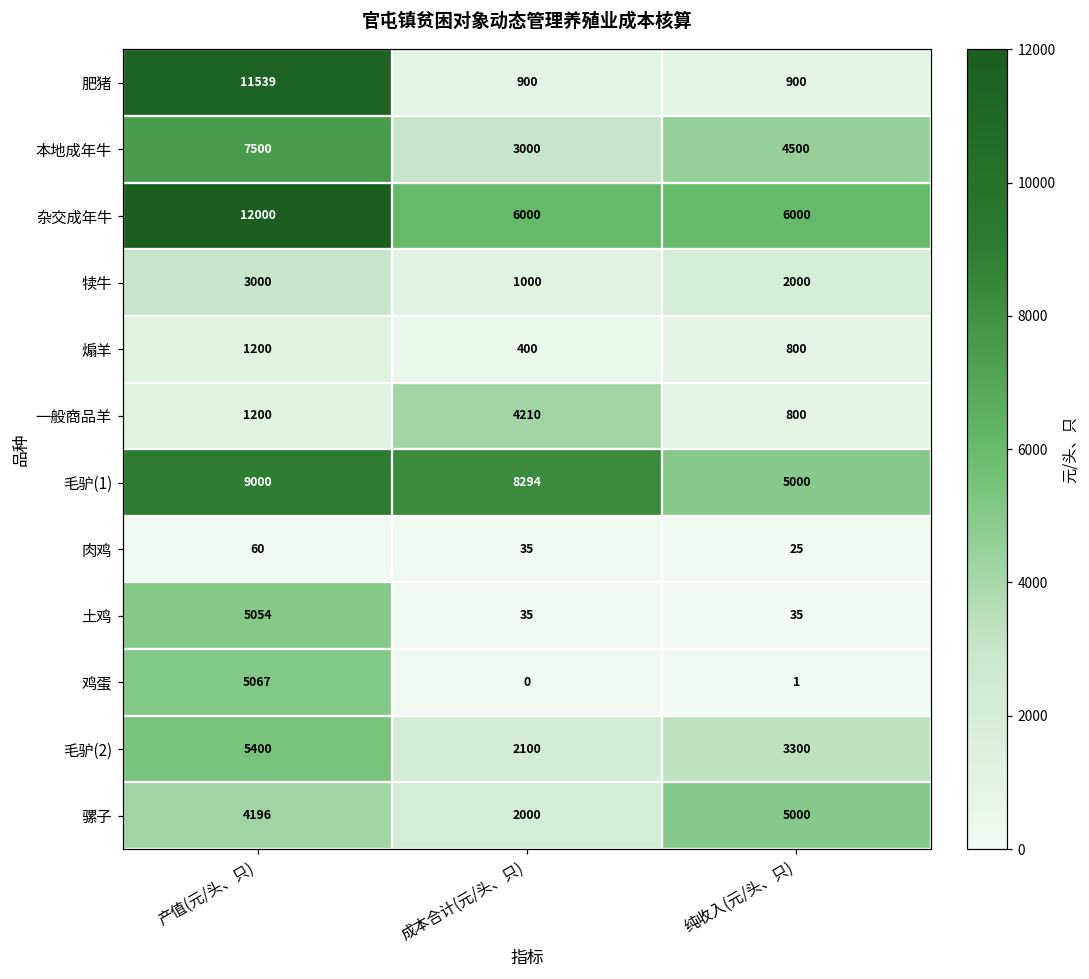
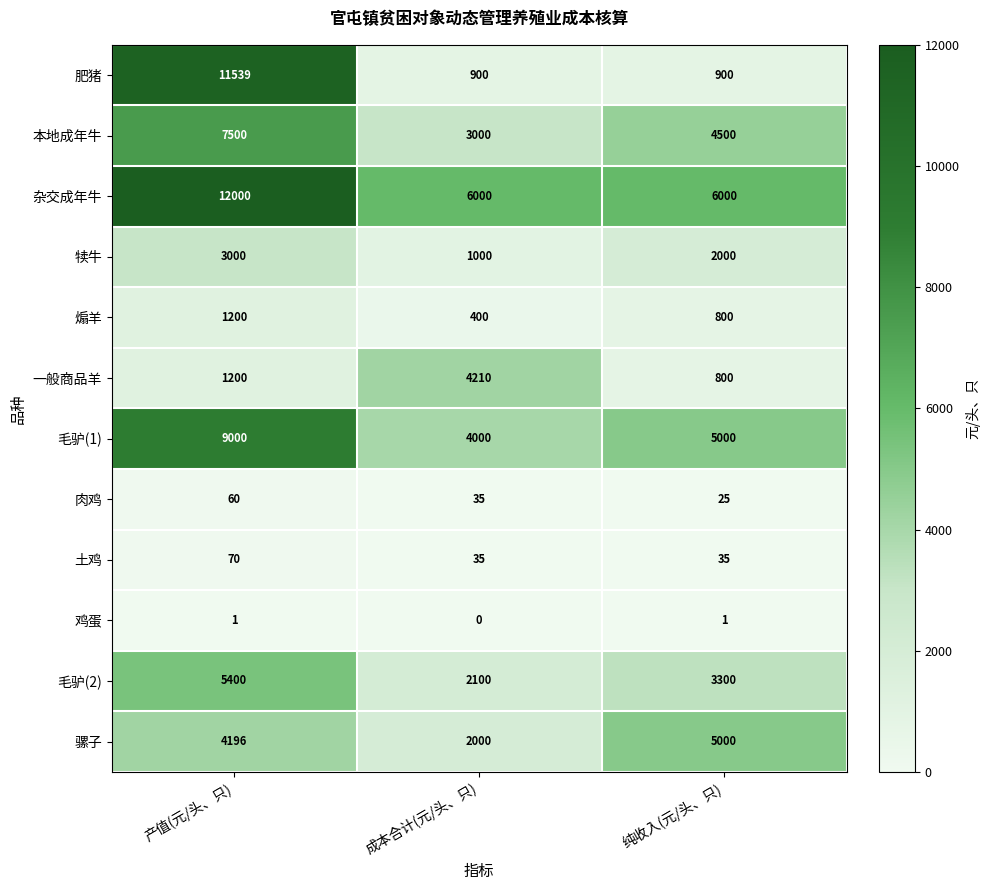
毛驴(1), 成本合计(元/头、只): 8294 -> 4000
土鸡, 产值(元/头、只): 5054 -> 70
鸡蛋, 产值(元/头、只): 5067 -> 1
